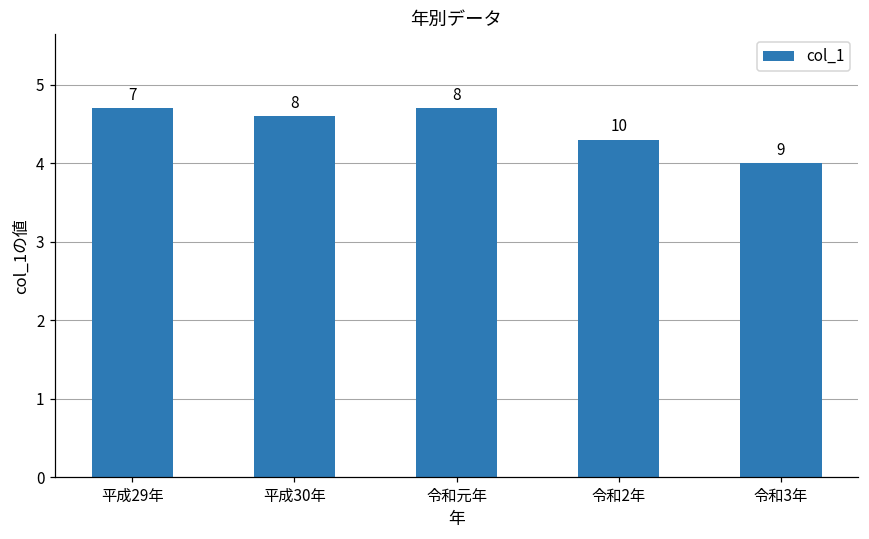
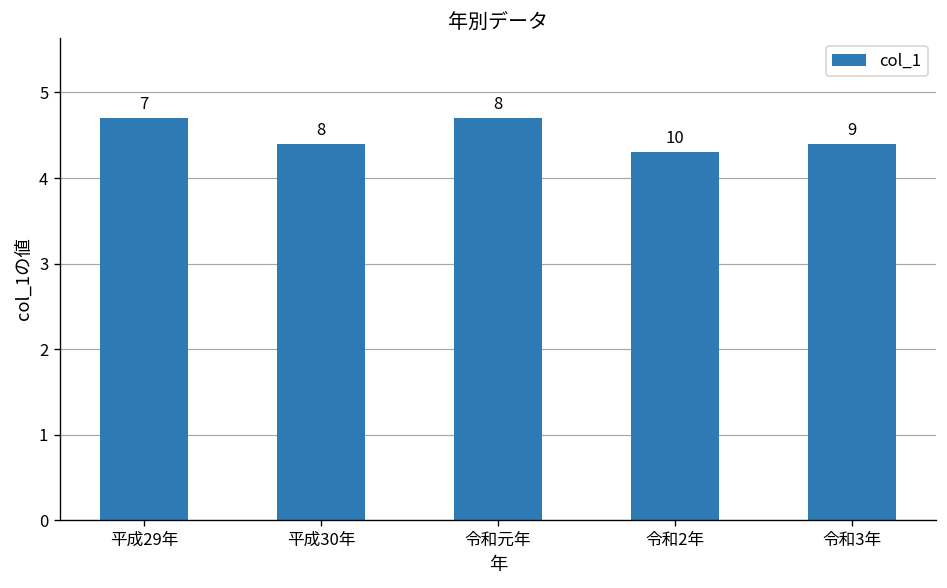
平成30年: 4.6 -> 4.4
令和3年: 4.0 -> 4.4
